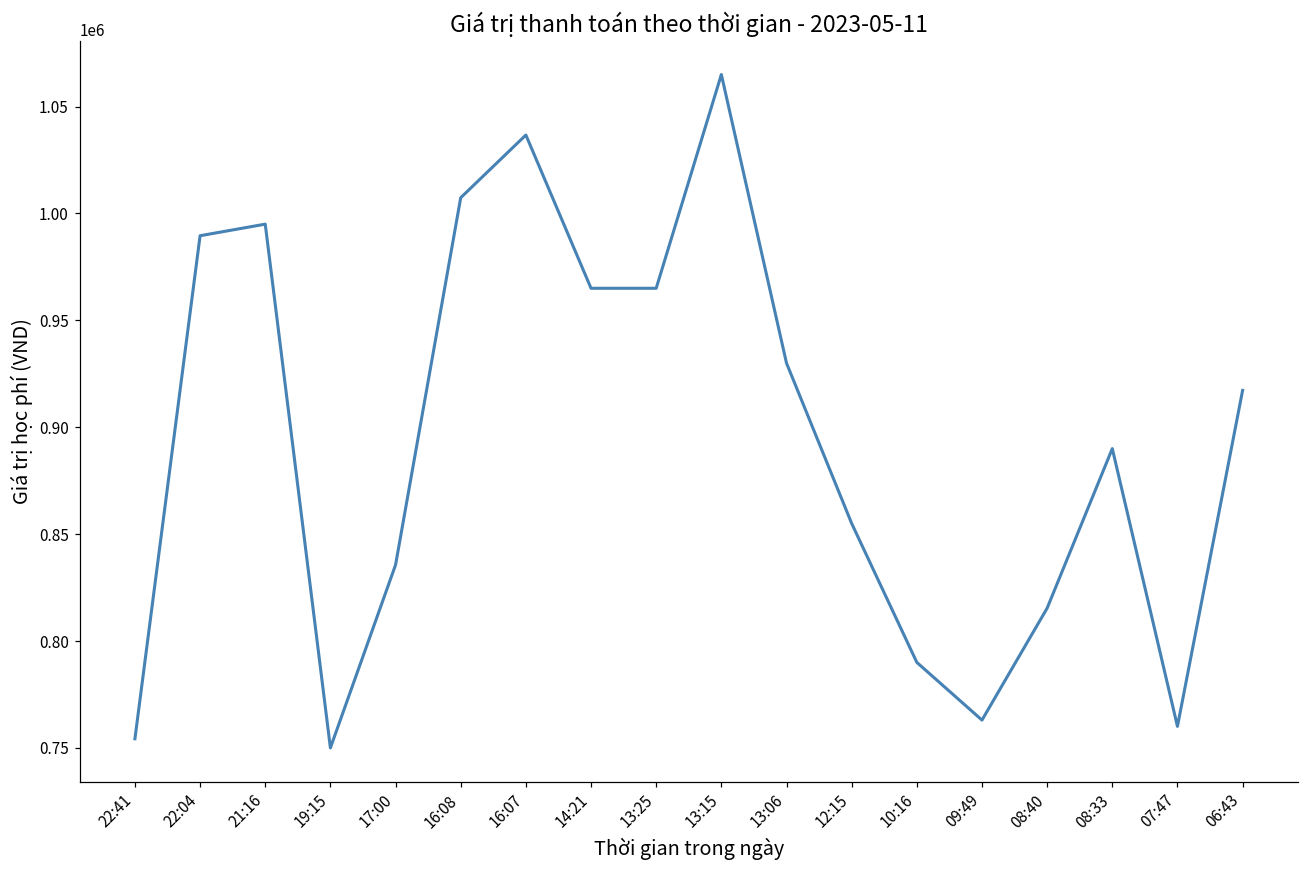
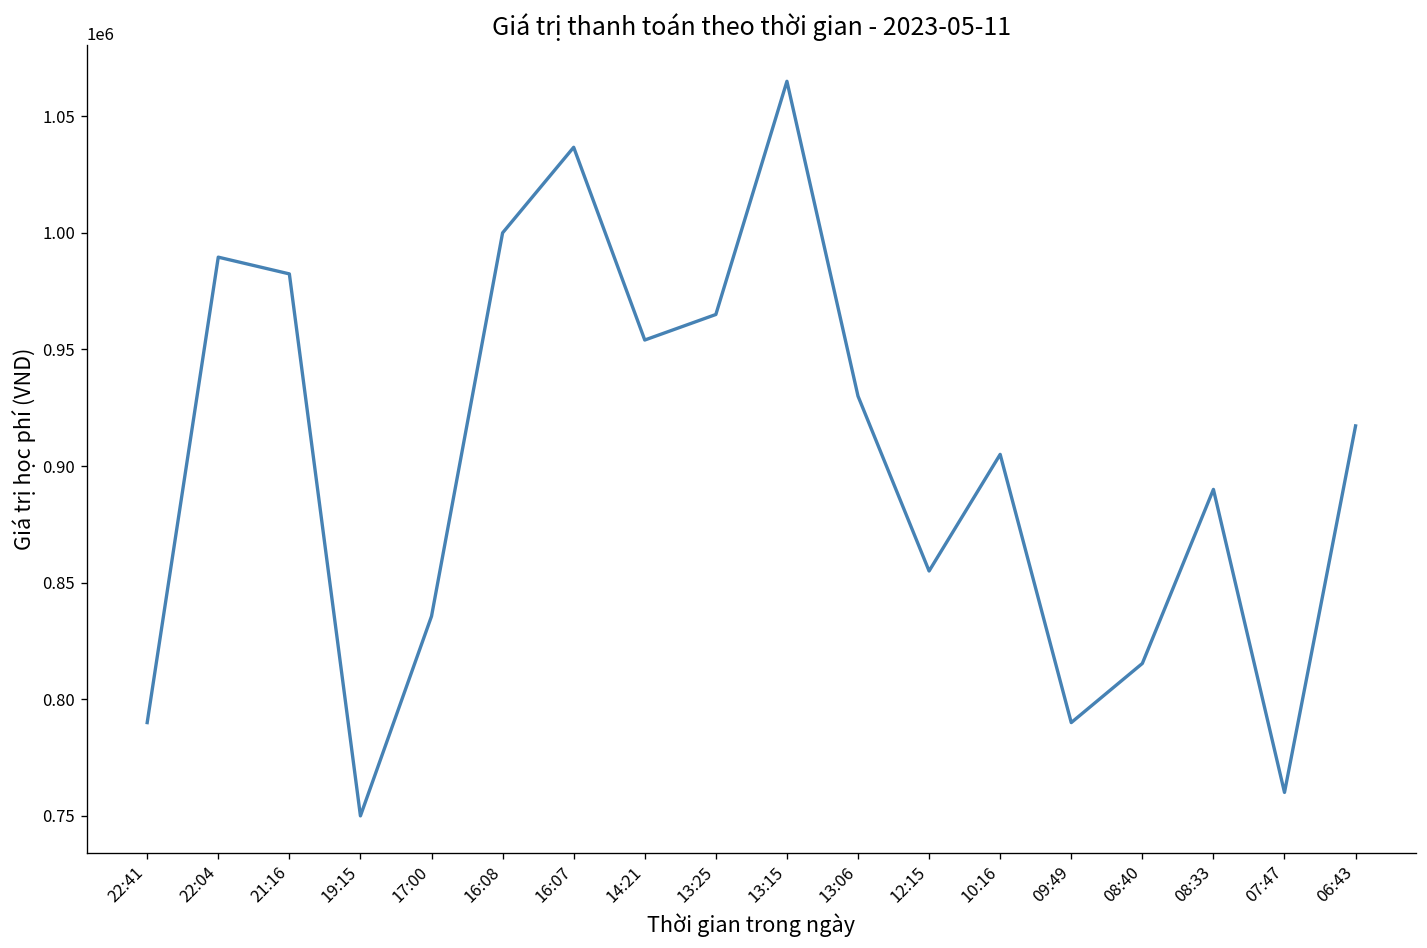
22:41: 754000 -> 790000
21:16: 995000 -> 982000
16:08: 1007000 -> 1000000
14:21: 965000 -> 954000
10:16: 790000 -> 905000
09:49: 763000 -> 790000
